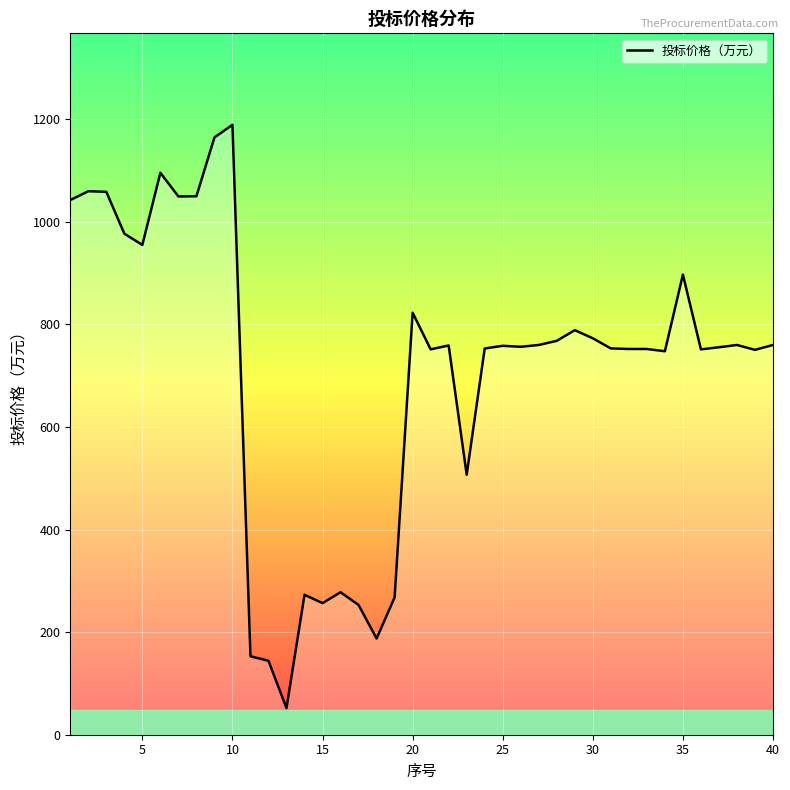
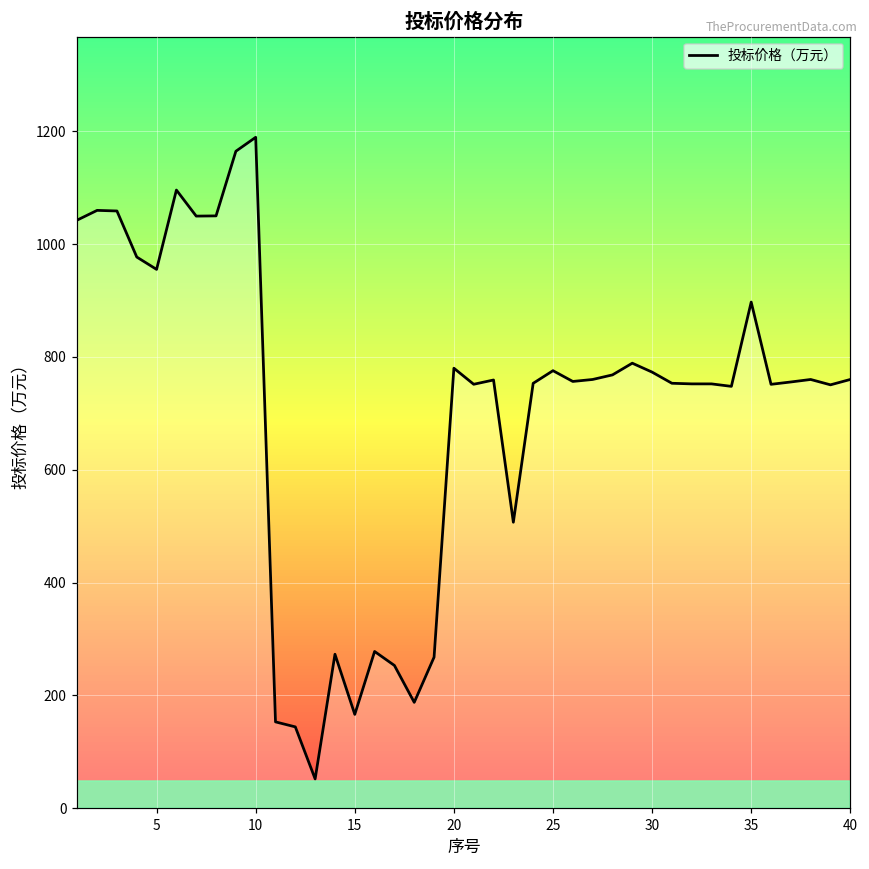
15: 260 -> 170
20: 820 -> 780
25: 760 -> 780
